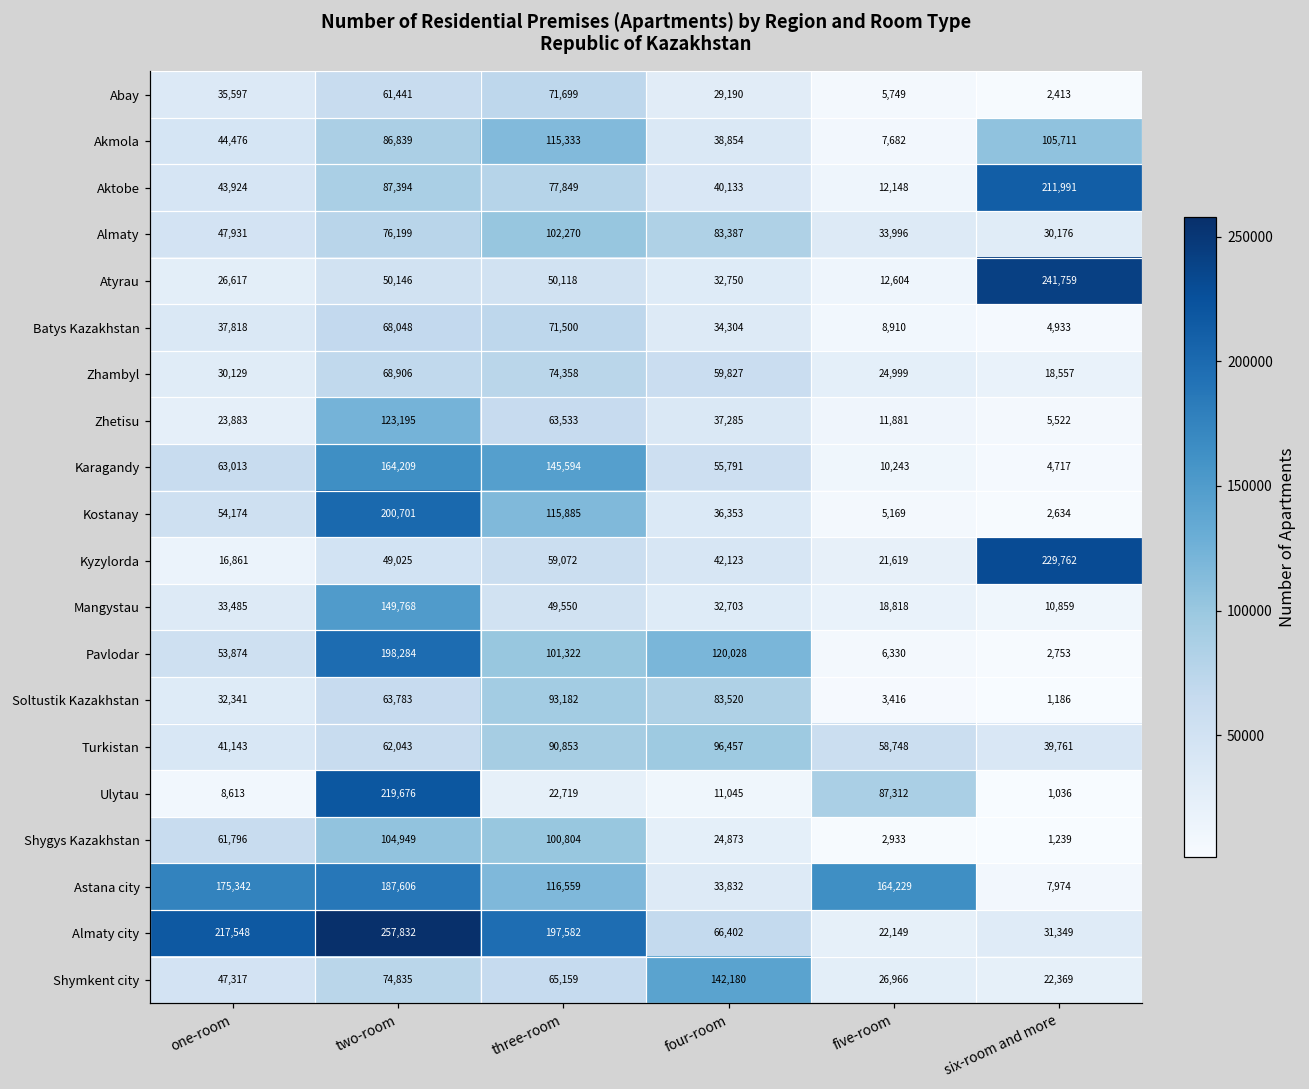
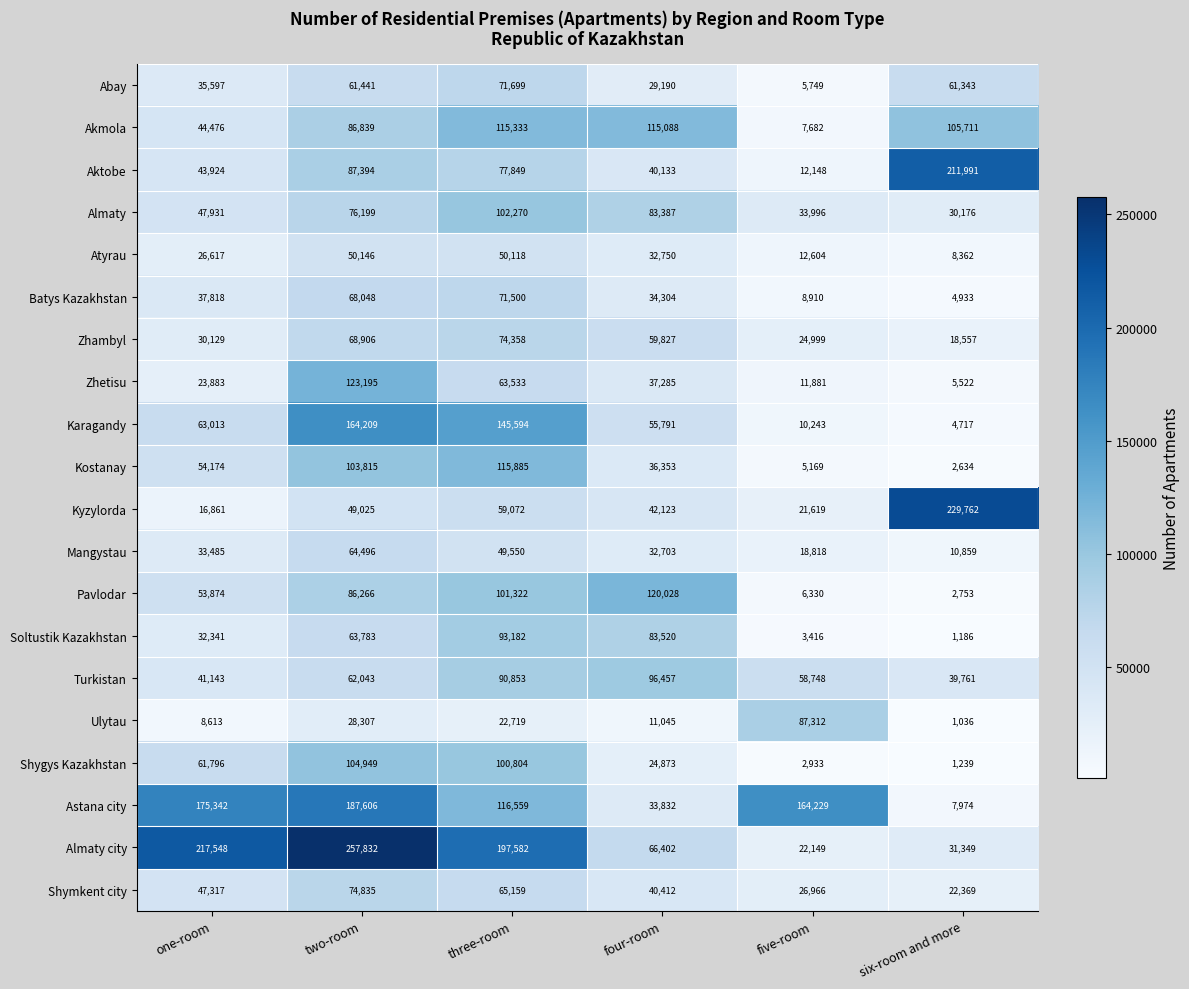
Abay, six-room and more: 2,413 -> 61,343
Akmola, four-room: 38,854 -> 115,088
Atyrau, six-room and more: 241,759 -> 8,362
Kostanay, two-room: 200,701 -> 103,815
Mangystau, two-room: 149,768 -> 64,496
Pavlodar, two-room: 198,284 -> 86,266
Ulytau, two-room: 219,676 -> 28,307
Shymkent city, four-room: 142,180 -> 40,412
